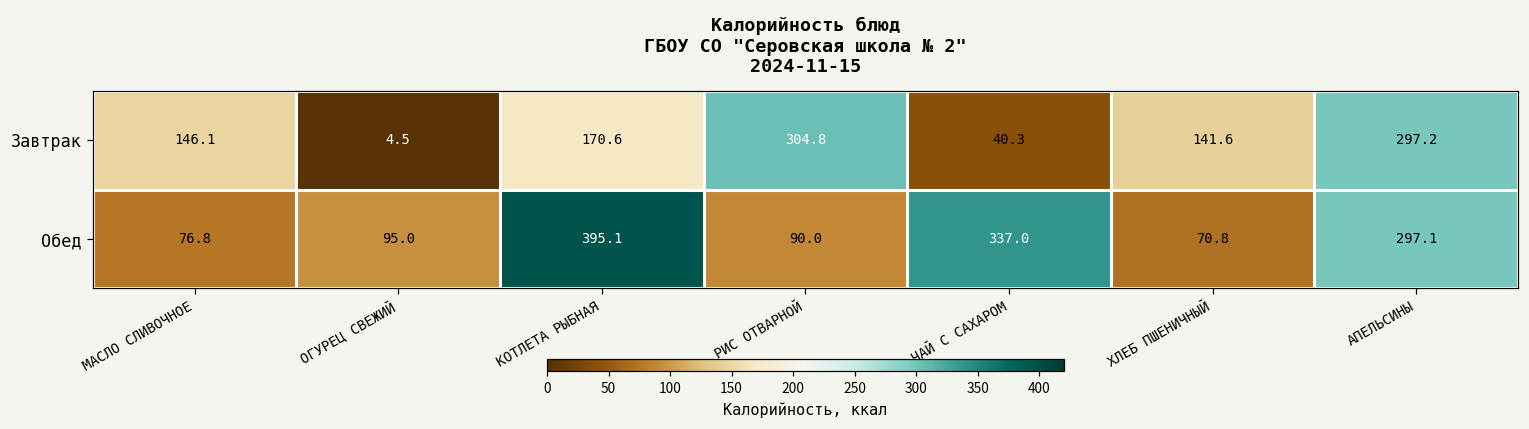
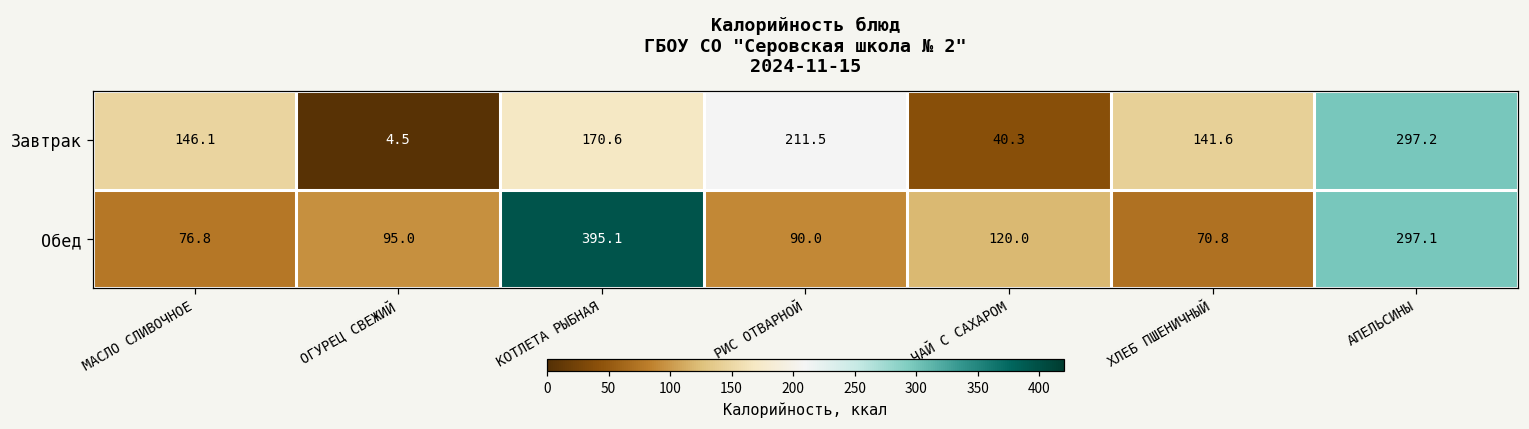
Завтрак, РИС ОТВАРНОЙ: 304.8 -> 211.5
Обед, ЧАЙ С САХАРОМ: 337.0 -> 120.0
